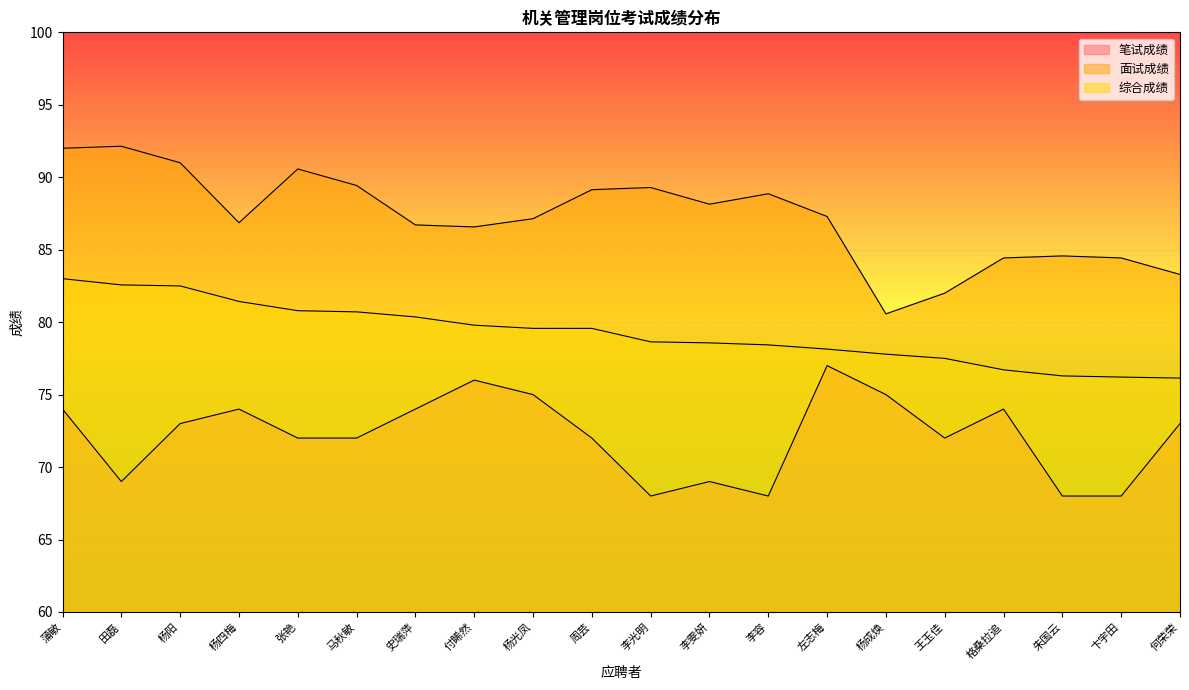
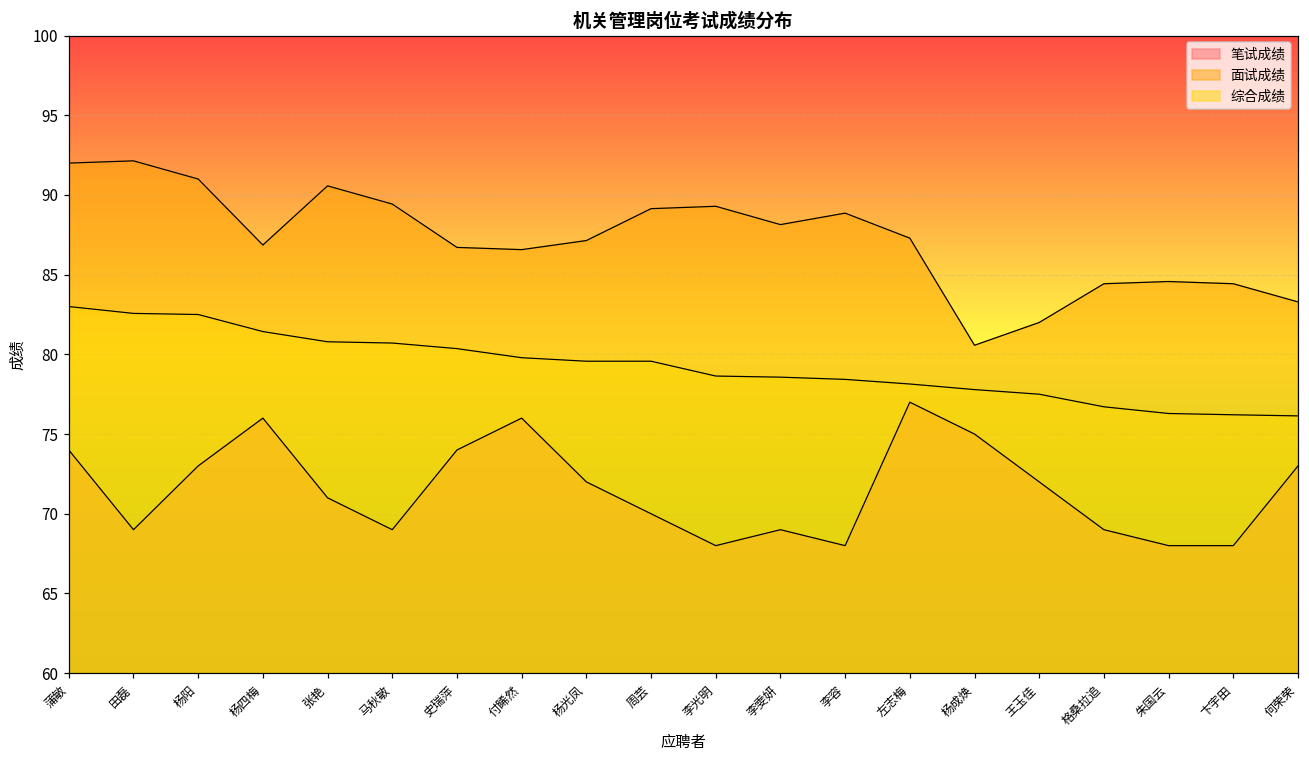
笔试成绩, 杨四梅: 74 -> 76
笔试成绩, 张艳: 72 -> 71
笔试成绩, 马秋敏: 72 -> 69
笔试成绩, 杨光凤: 75 -> 72
笔试成绩, 周芸: 72 -> 70
笔试成绩, 格桑拉追: 74 -> 69
